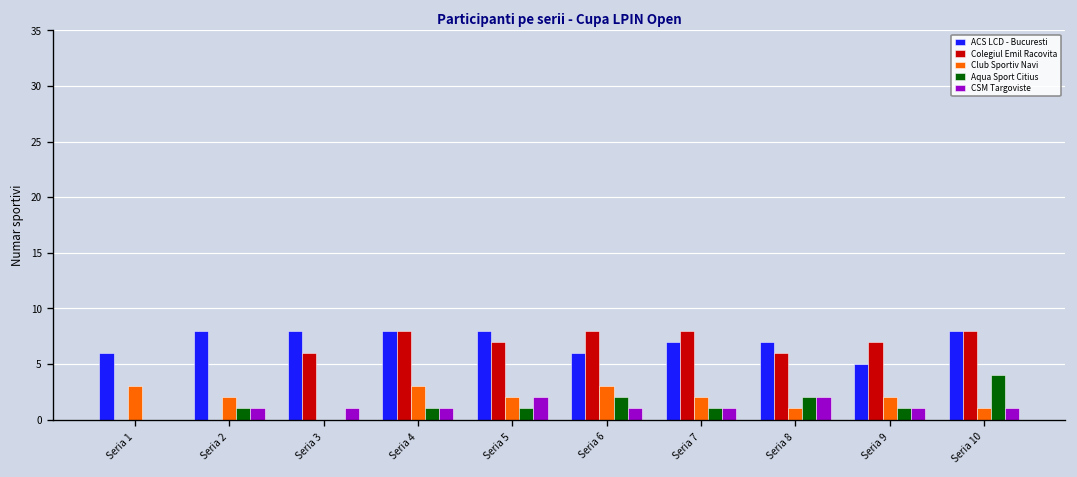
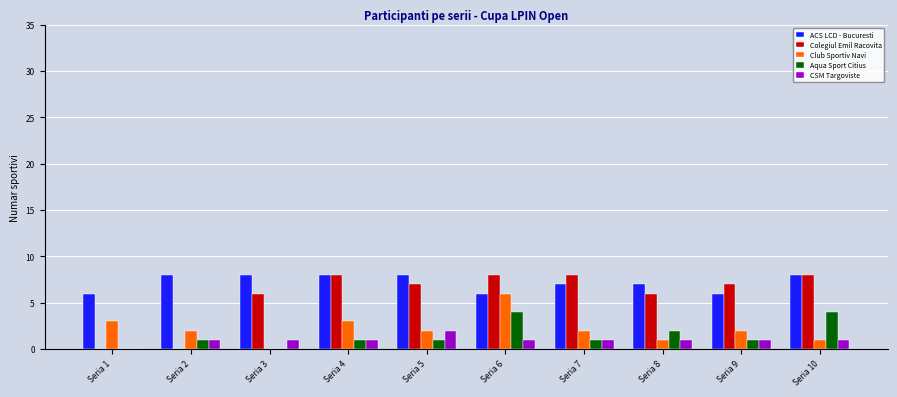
Club Sportiv Navi, Seria 6: 3 -> 6
Aqua Sport Citius, Seria 6: 2 -> 4
CSM Targoviste, Seria 8: 2 -> 1
ACS LCD - Bucuresti, Seria 9: 5 -> 6
